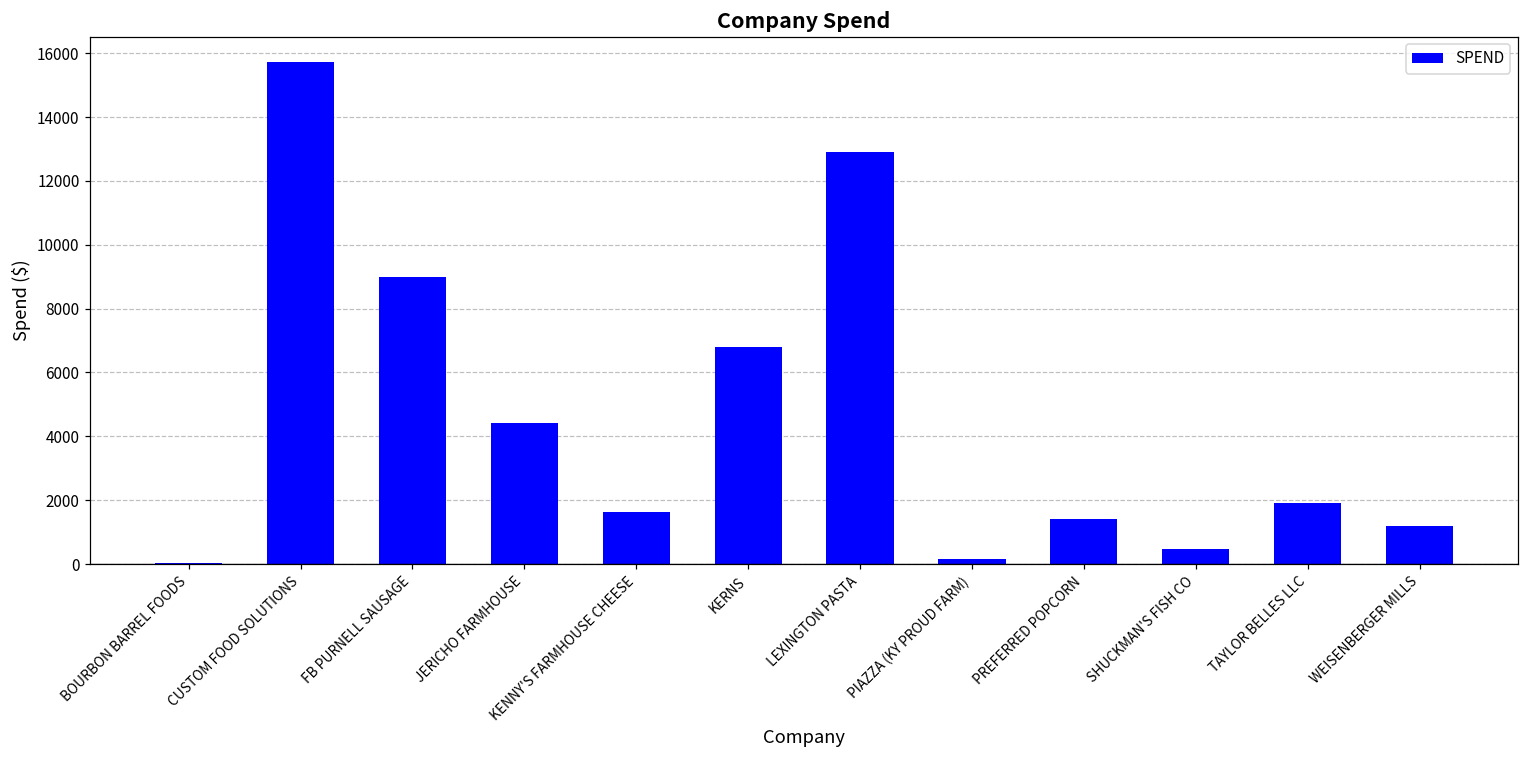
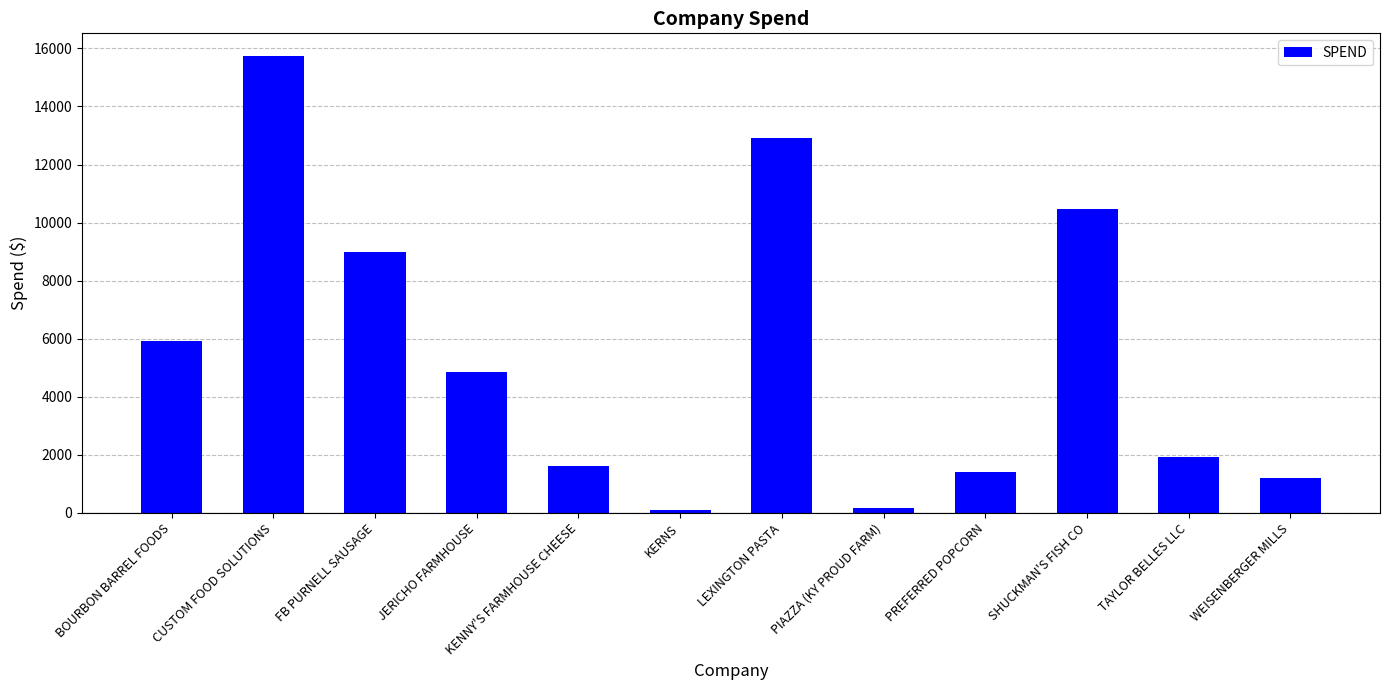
BOURBON BARREL FOODS: 0 -> 5900
JERICHO FARMHOUSE: 4400 -> 4800
KERNS: 6800 -> 100
SHUCKMAN'S FISH CO: 500 -> 10500
